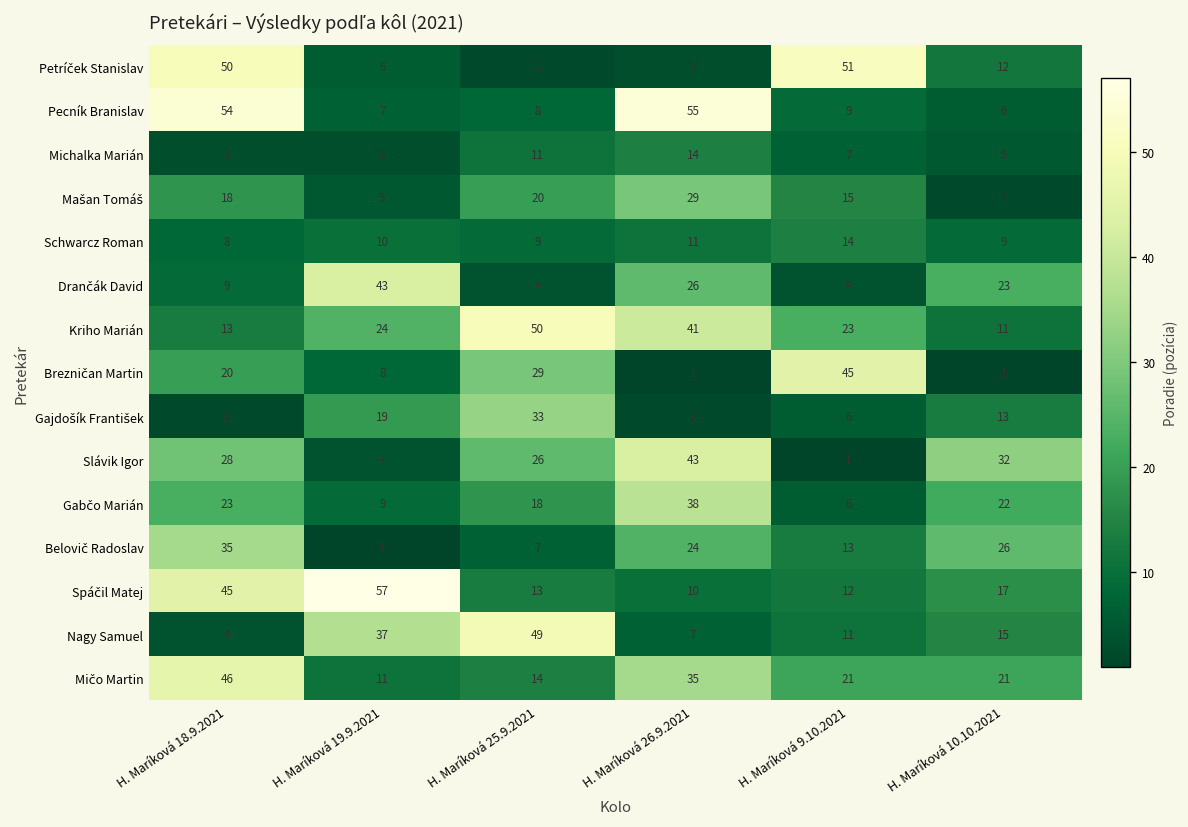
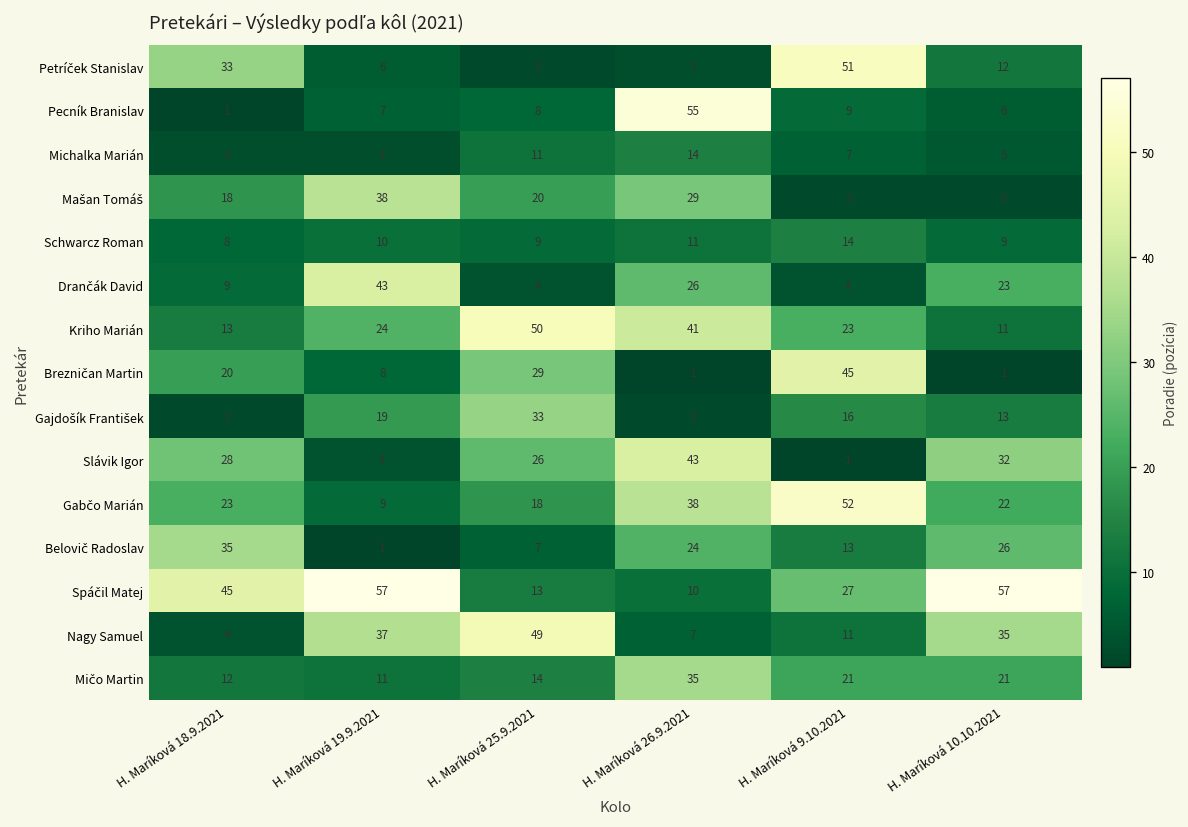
Petríček Stanislav, H. Maríková 18.9.2021: 50 -> 33
Pecník Branislav, H. Maríková 18.9.2021: 54 -> 1
Mašan Tomáš, H. Maríková 19.9.2021: 5 -> 38
Mašan Tomáš, H. Maríková 9.10.2021: 15 -> 2
Gajdošík František, H. Maríková 9.10.2021: 6 -> 16
Gabčo Marián, H. Maríková 9.10.2021: 6 -> 52
Spáčil Matej, H. Maríková 9.10.2021: 12 -> 27
Spáčil Matej, H. Maríková 10.10.2021: 17 -> 57
Nagy Samuel, H. Maríková 10.10.2021: 15 -> 35
Mičo Martin, H. Maríková 18.9.2021: 46 -> 12
